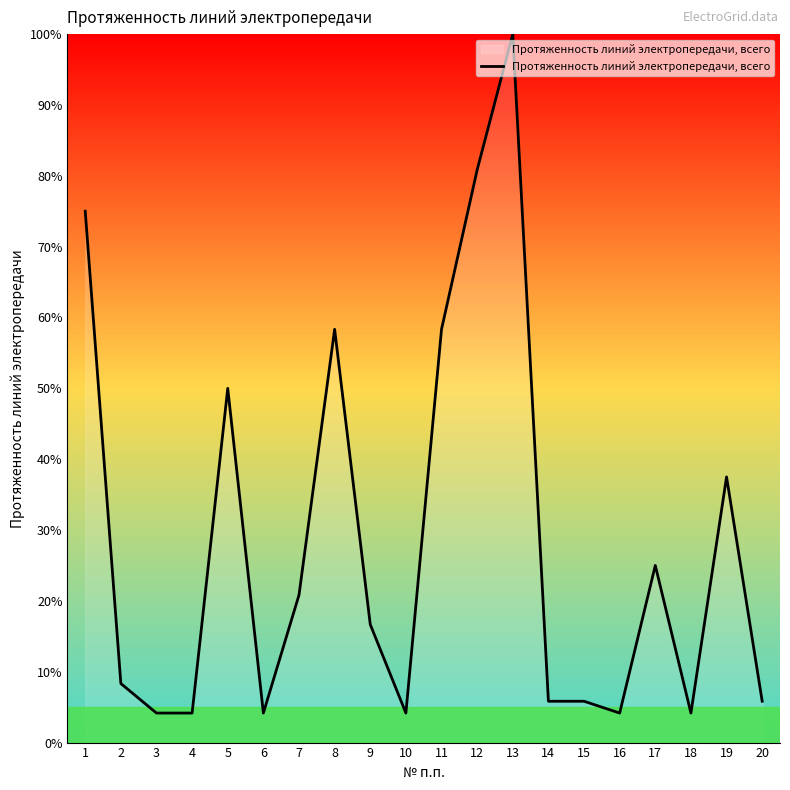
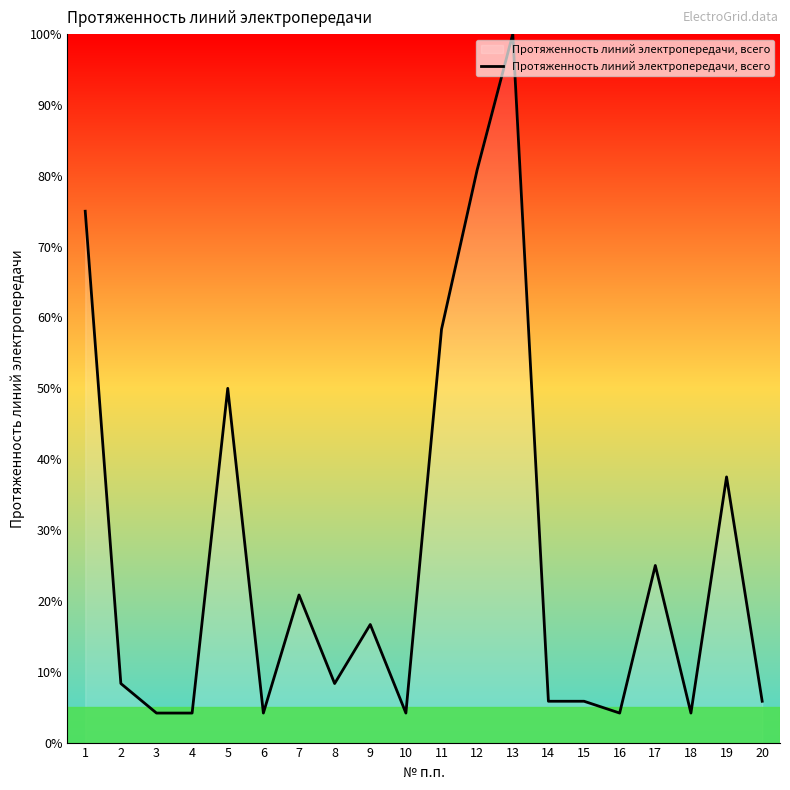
8: 58% -> 8%
